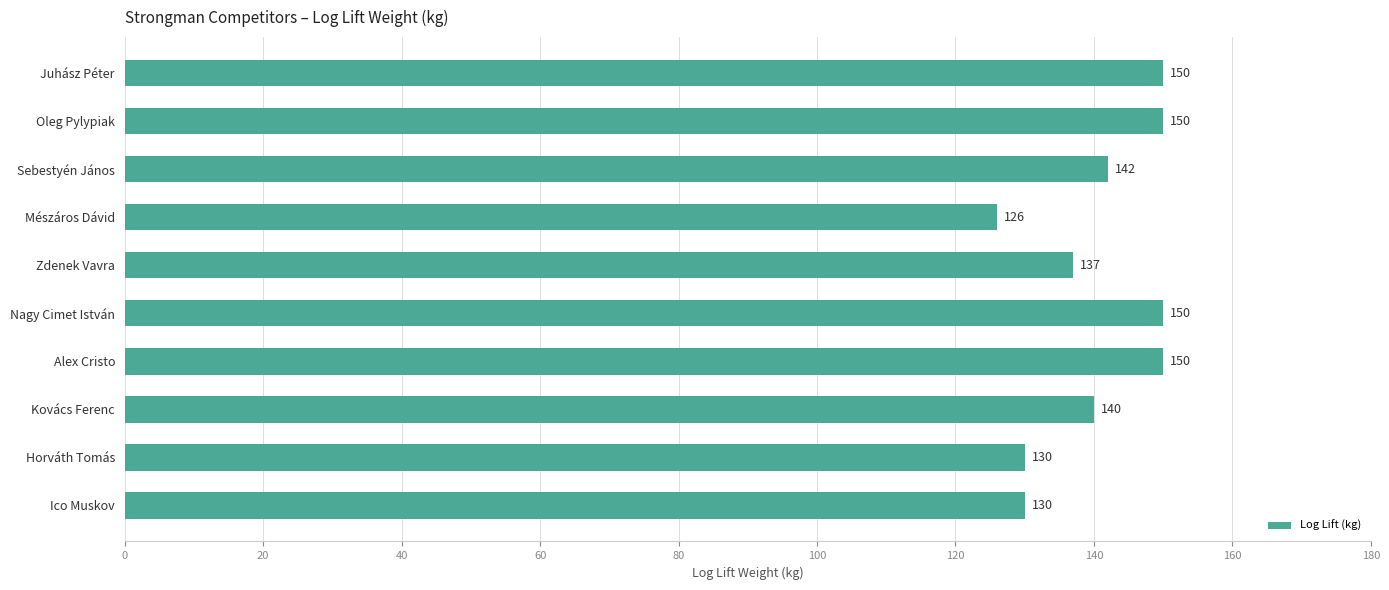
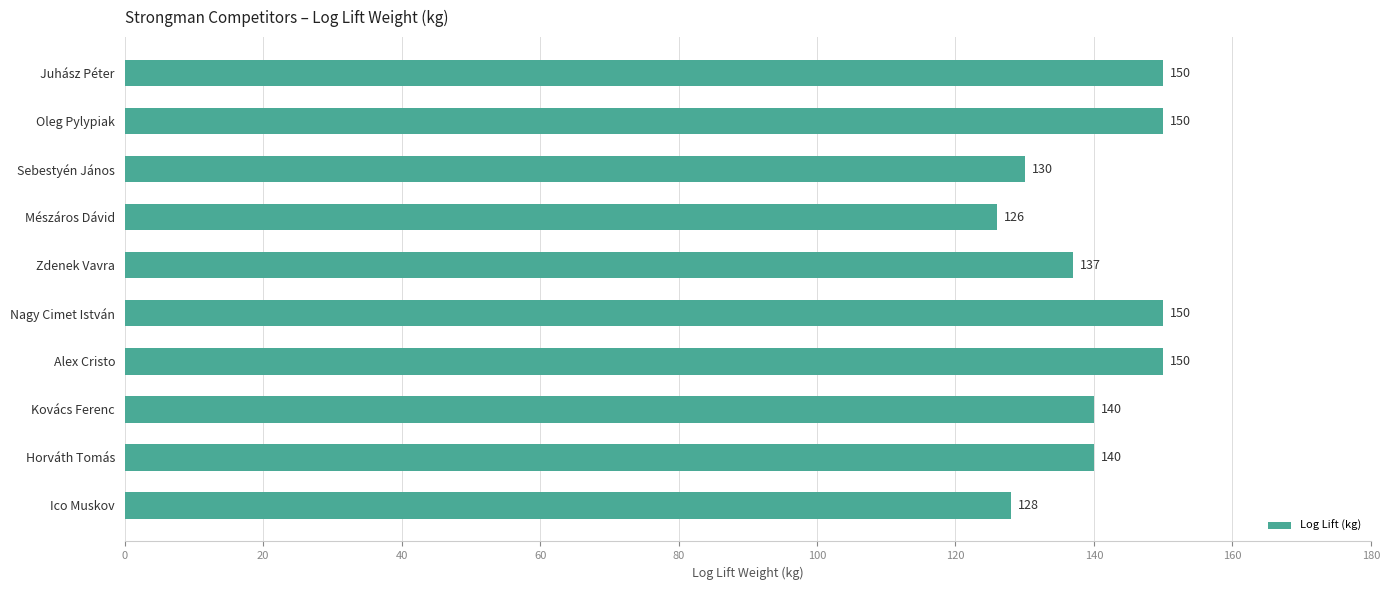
Sebestyén János: 142 -> 130
Horváth Tomás: 130 -> 140
Ico Muskov: 130 -> 128
